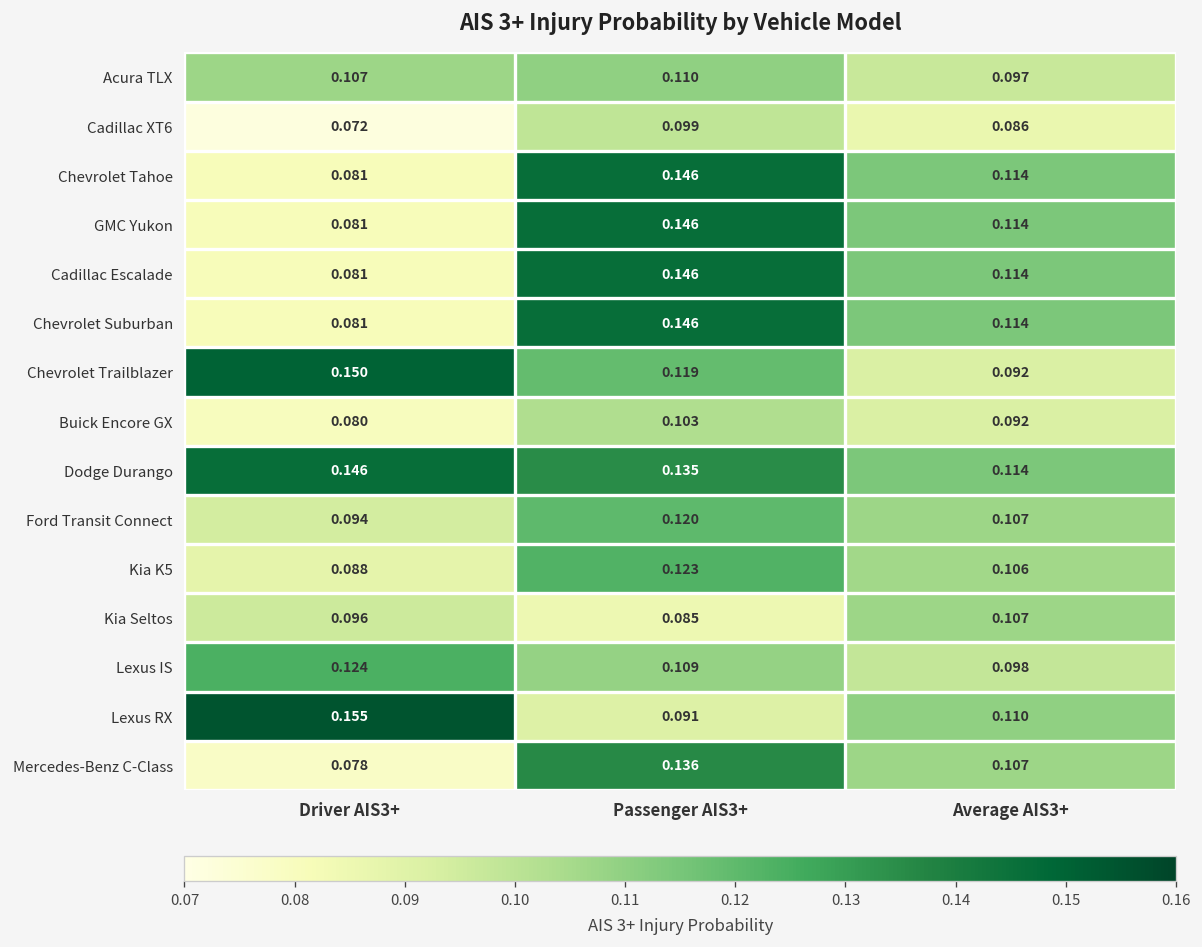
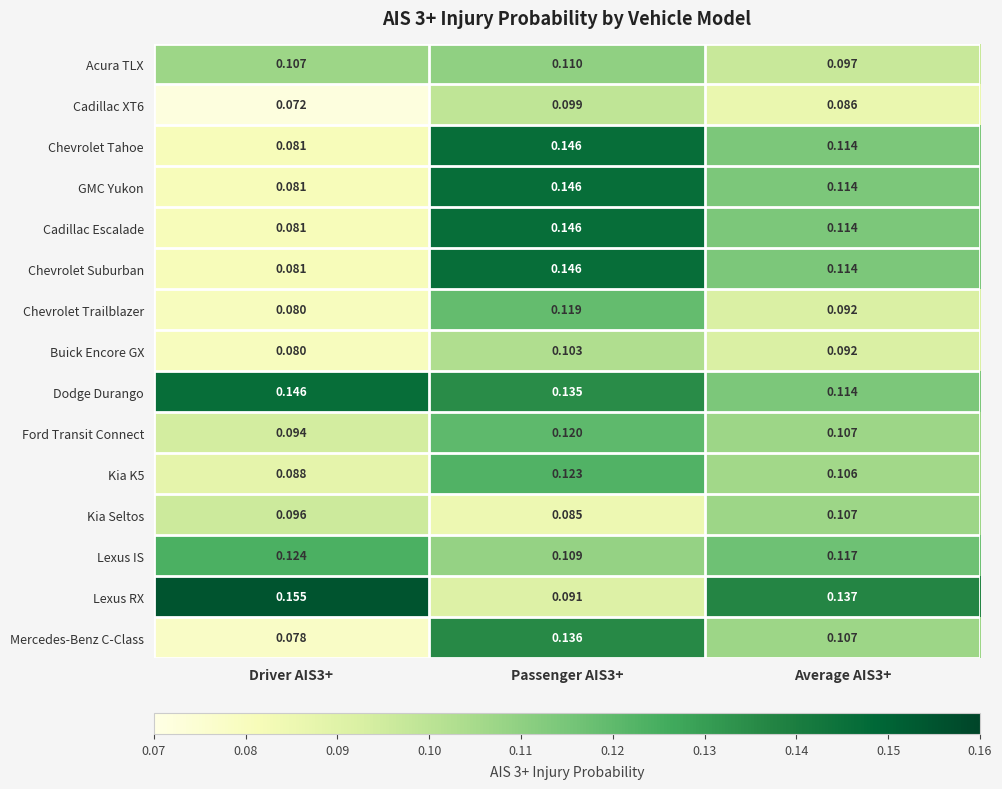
Chevrolet Trailblazer, Driver AIS3+: 0.150 -> 0.080
Lexus IS, Average AIS3+: 0.098 -> 0.117
Lexus RX, Average AIS3+: 0.110 -> 0.137
